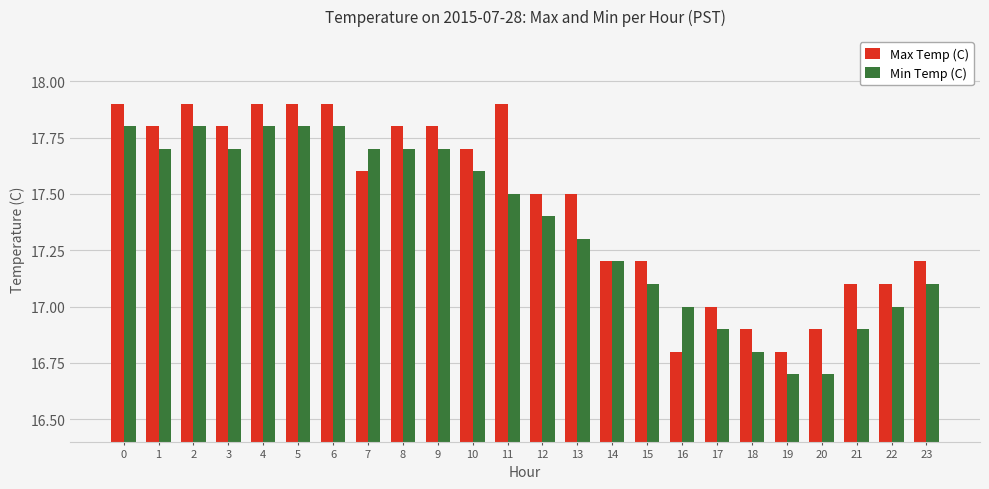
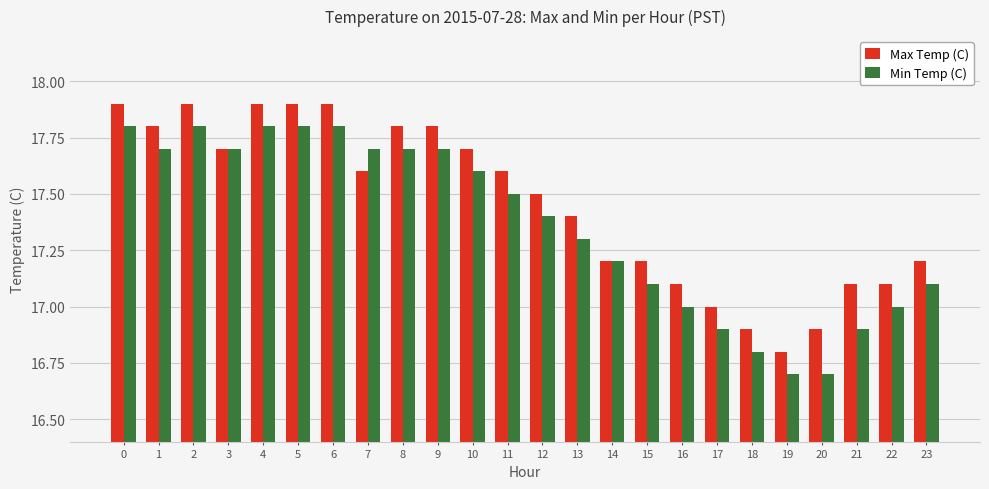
Max Temp (C), 3: 17.8 -> 17.7
Max Temp (C), 11: 17.9 -> 17.6
Max Temp (C), 13: 17.5 -> 17.4
Max Temp (C), 16: 16.8 -> 17.1
